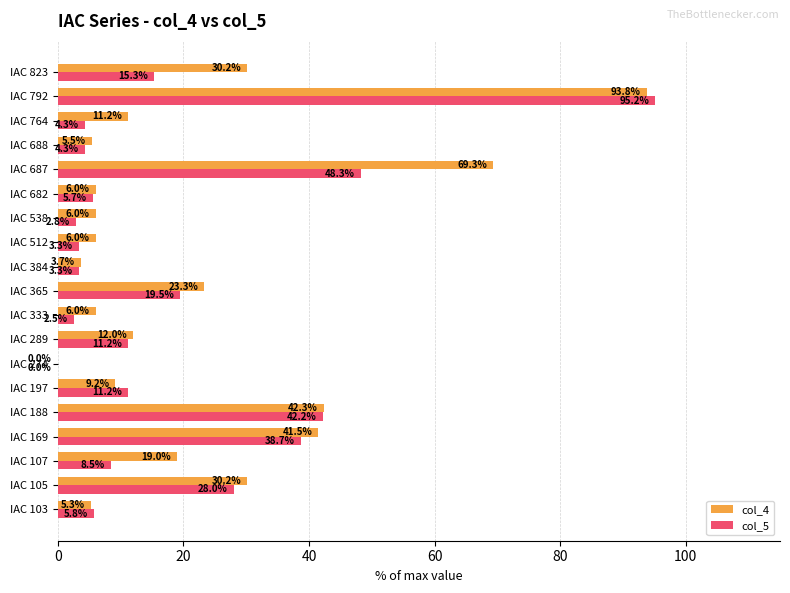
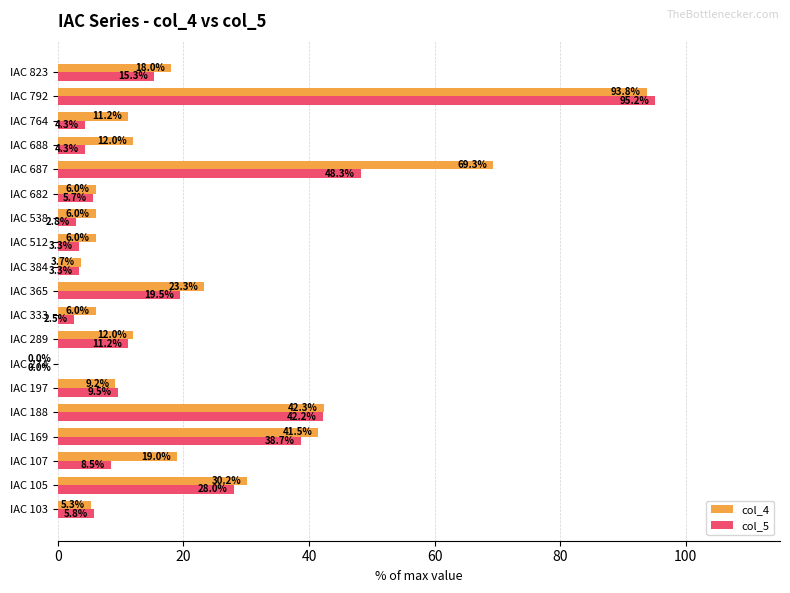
col_4, IAC 823: 30.2% -> 18.0%
col_4, IAC 688: 5.5% -> 12.0%
col_5, IAC 197: 11.2% -> 9.5%
